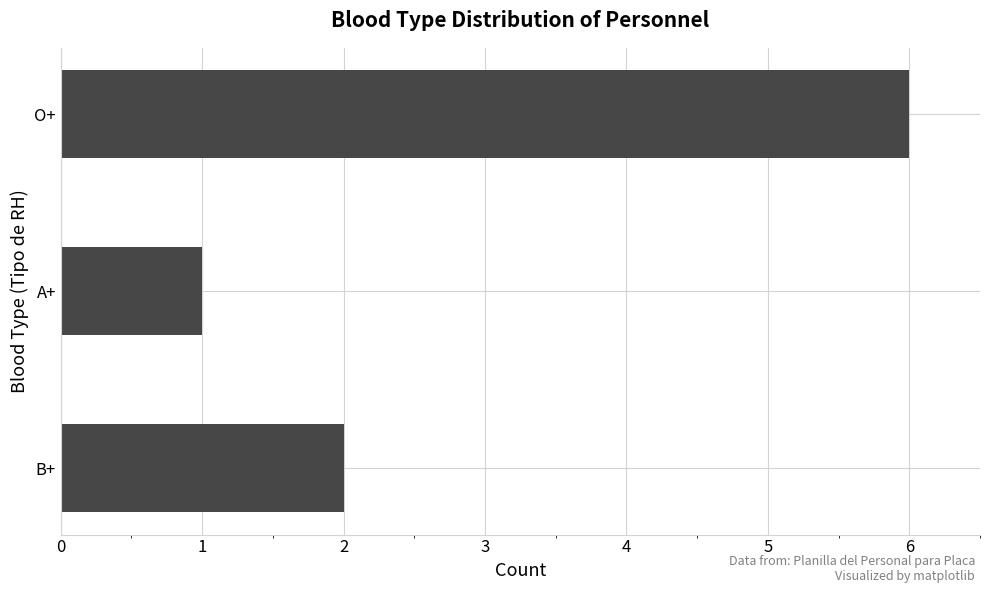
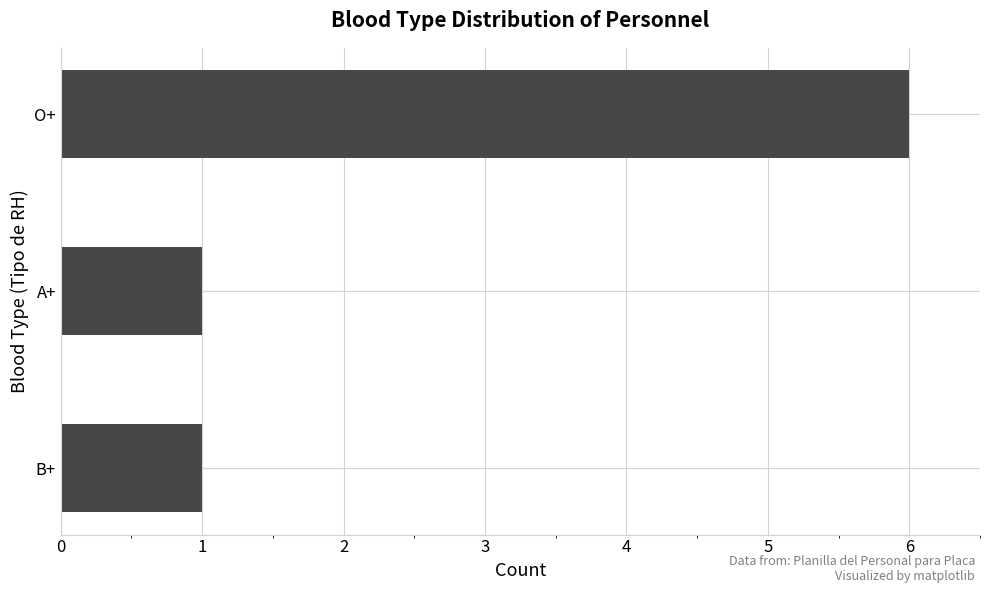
B+: 2 -> 1
